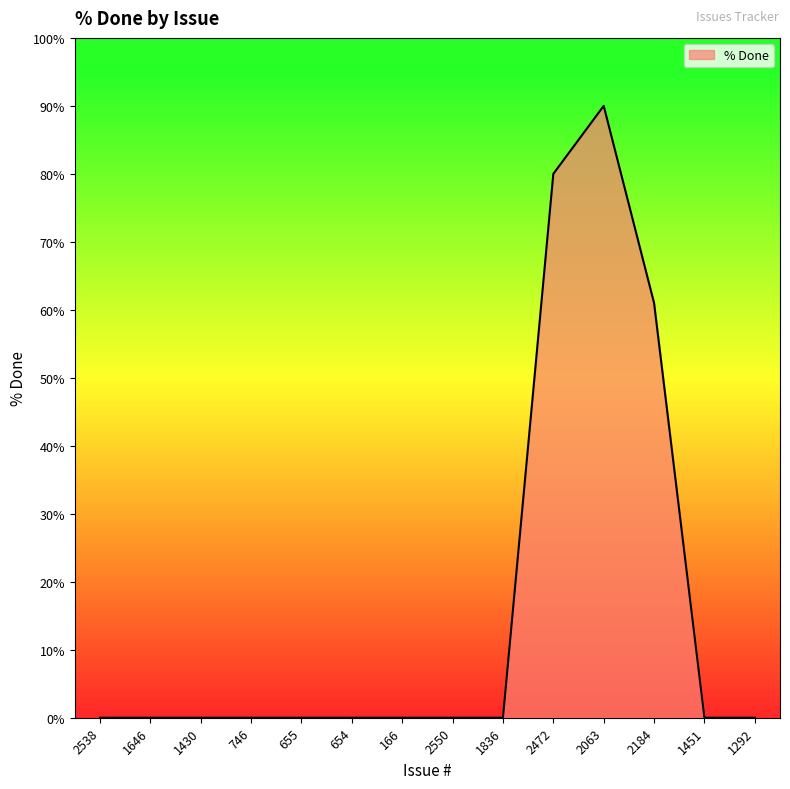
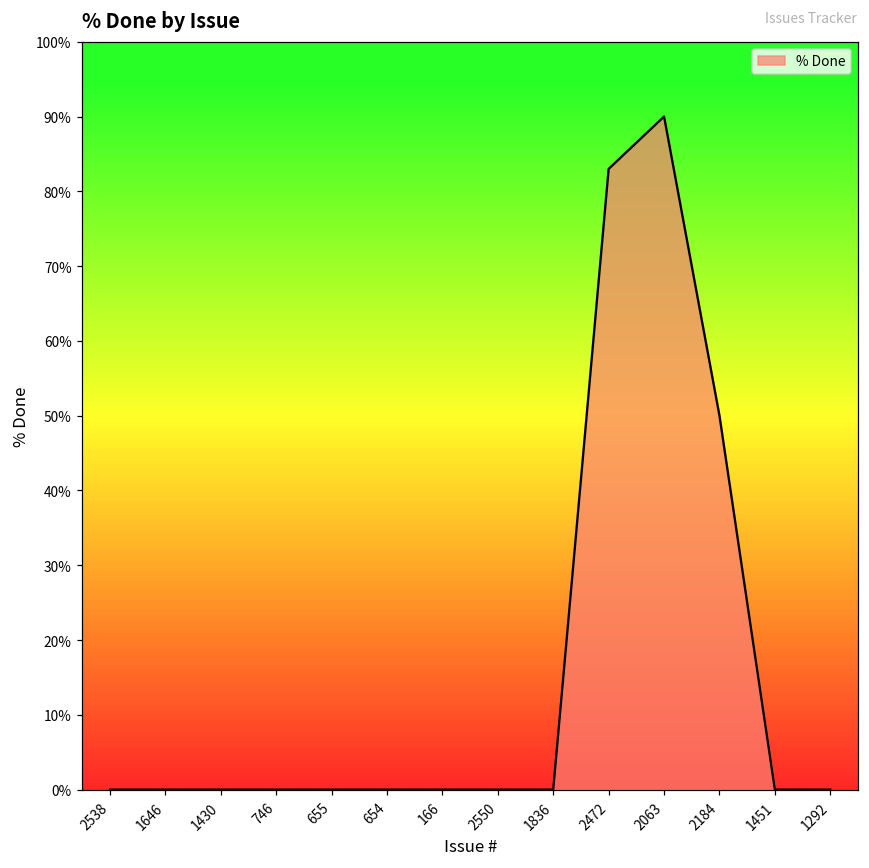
2472: 80% -> 83%
2184: 61% -> 50%
